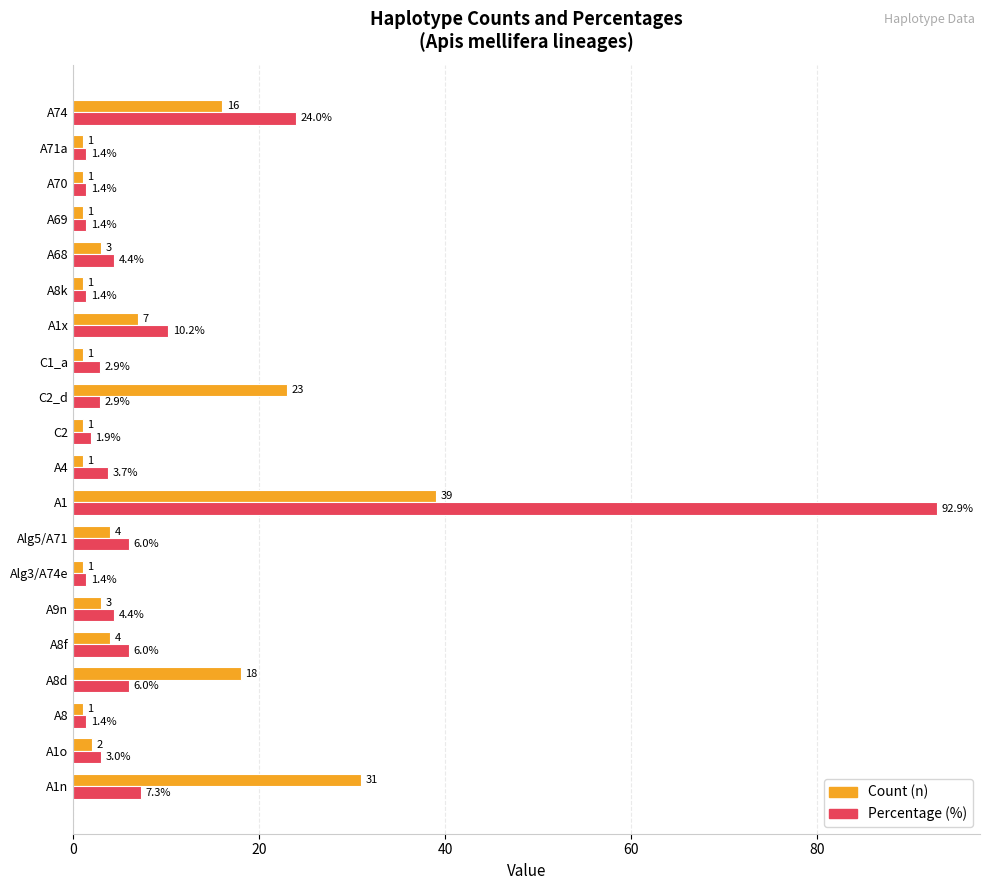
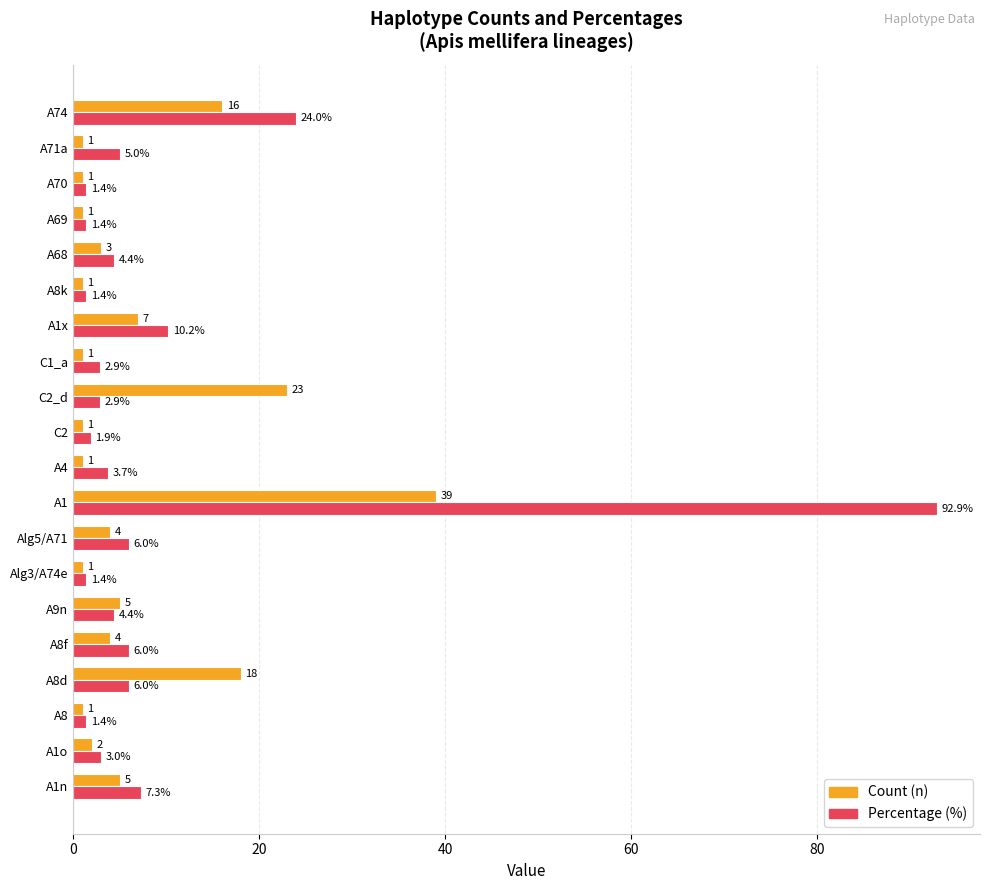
Percentage (%), A71a: 1.4% -> 5.0%
Count (n), A9n: 3 -> 5
Count (n), A1n: 31 -> 5
